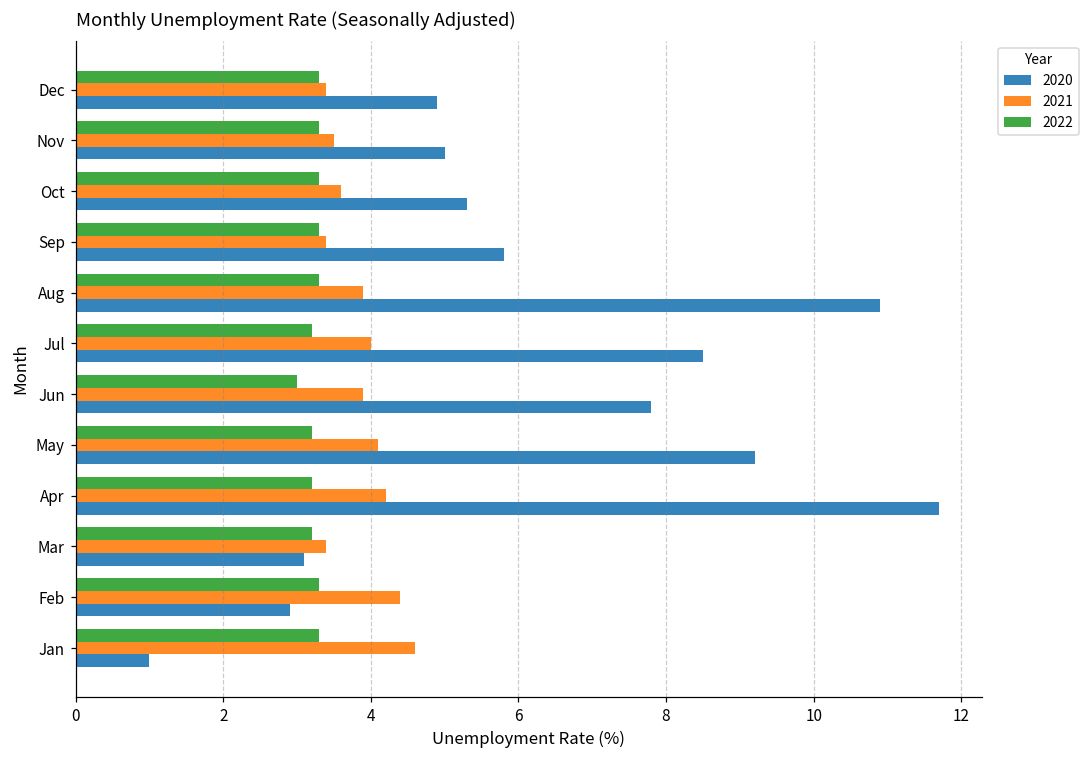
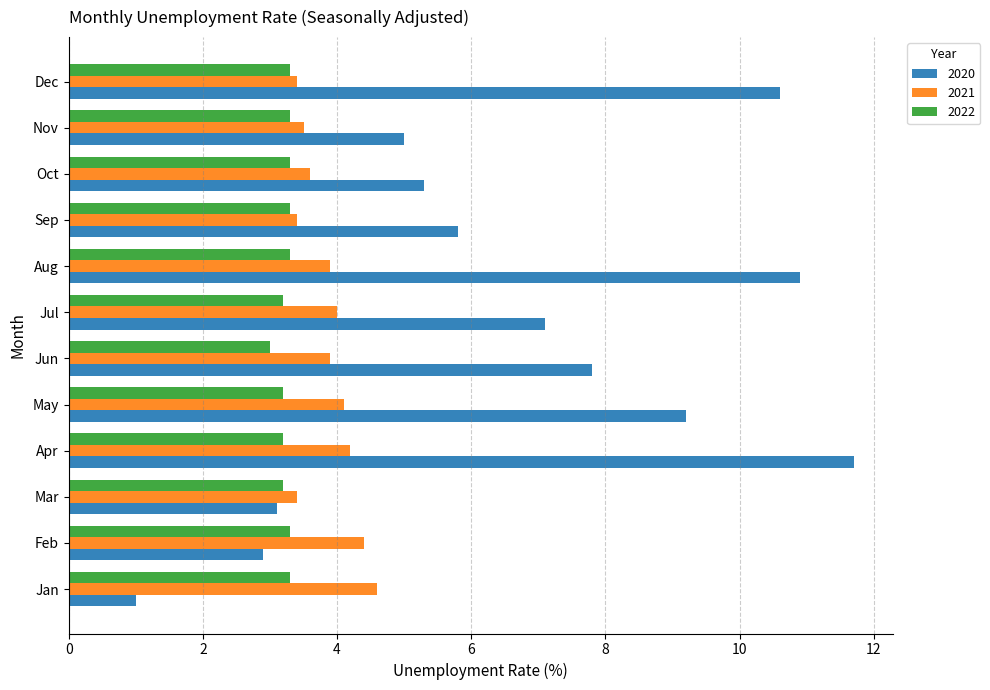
2020, Dec: 4.9 -> 10.6
2020, Jul: 8.5 -> 7.1
